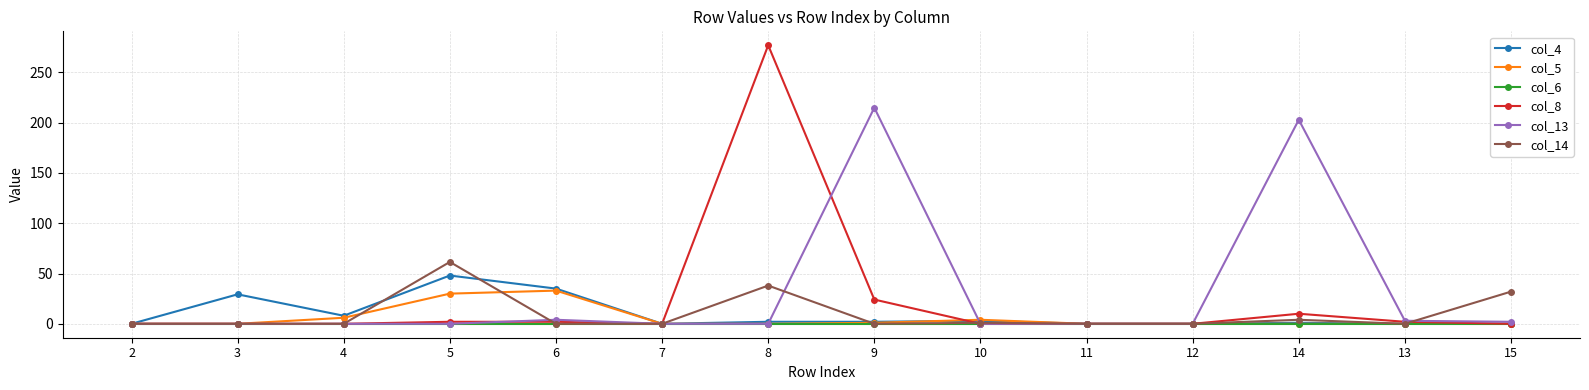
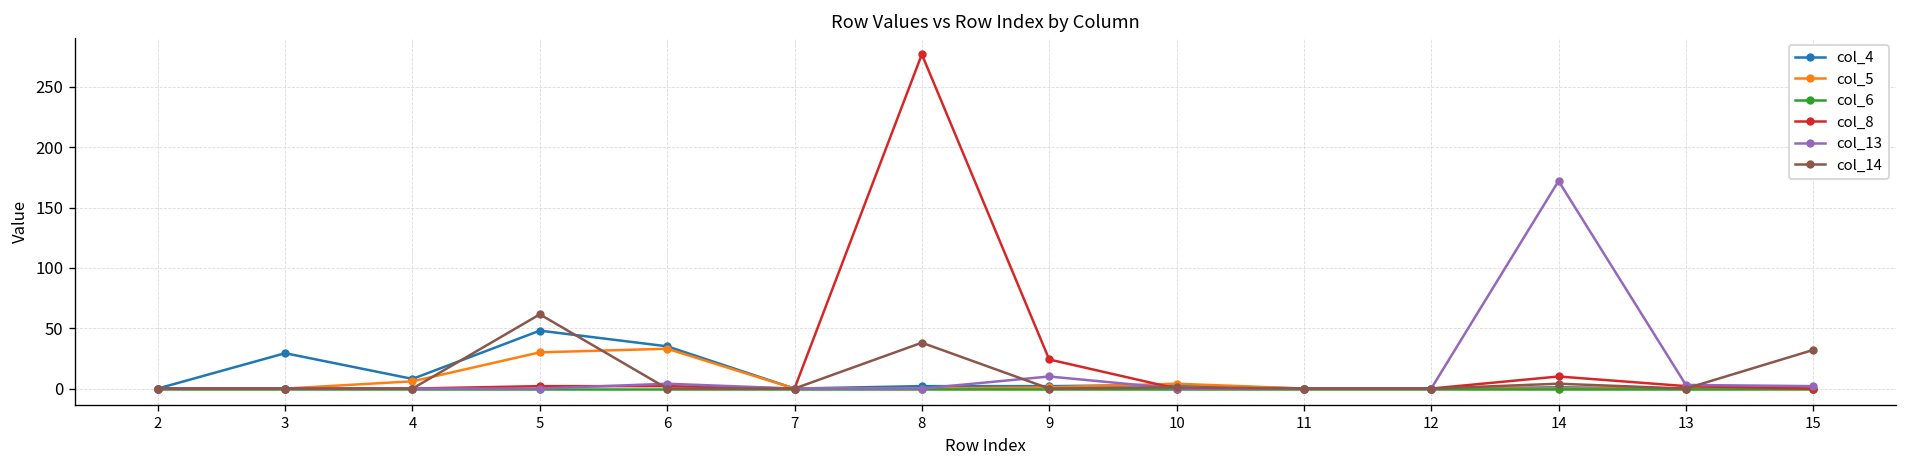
col_13, 9: 215 -> 10
col_13, 14: 203 -> 172
